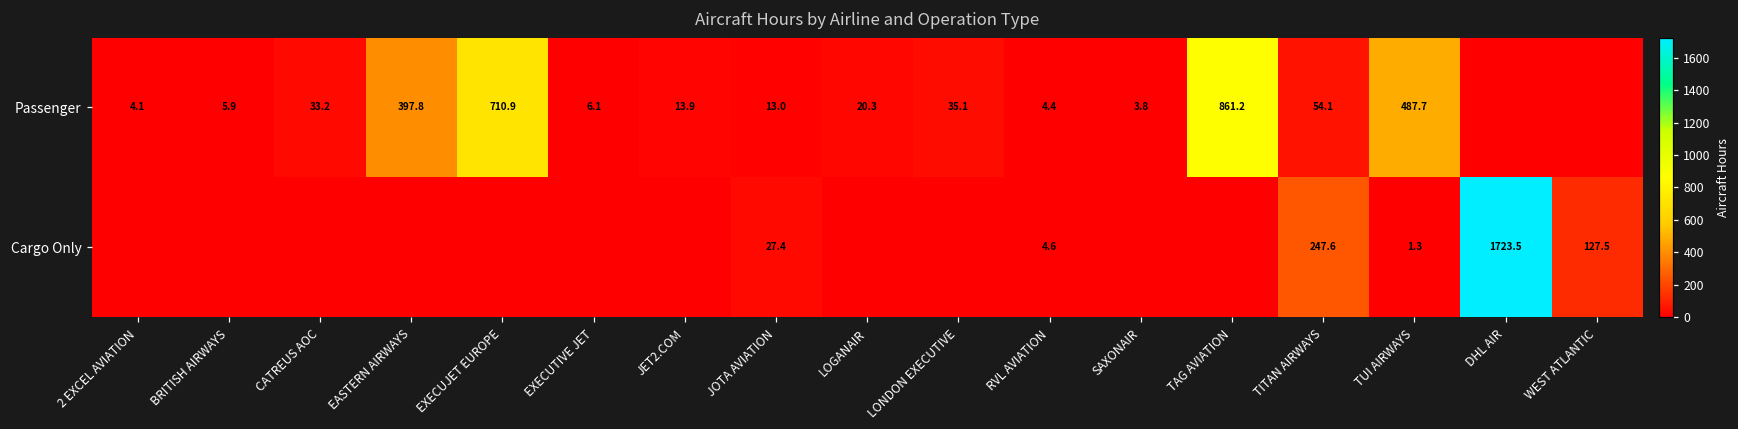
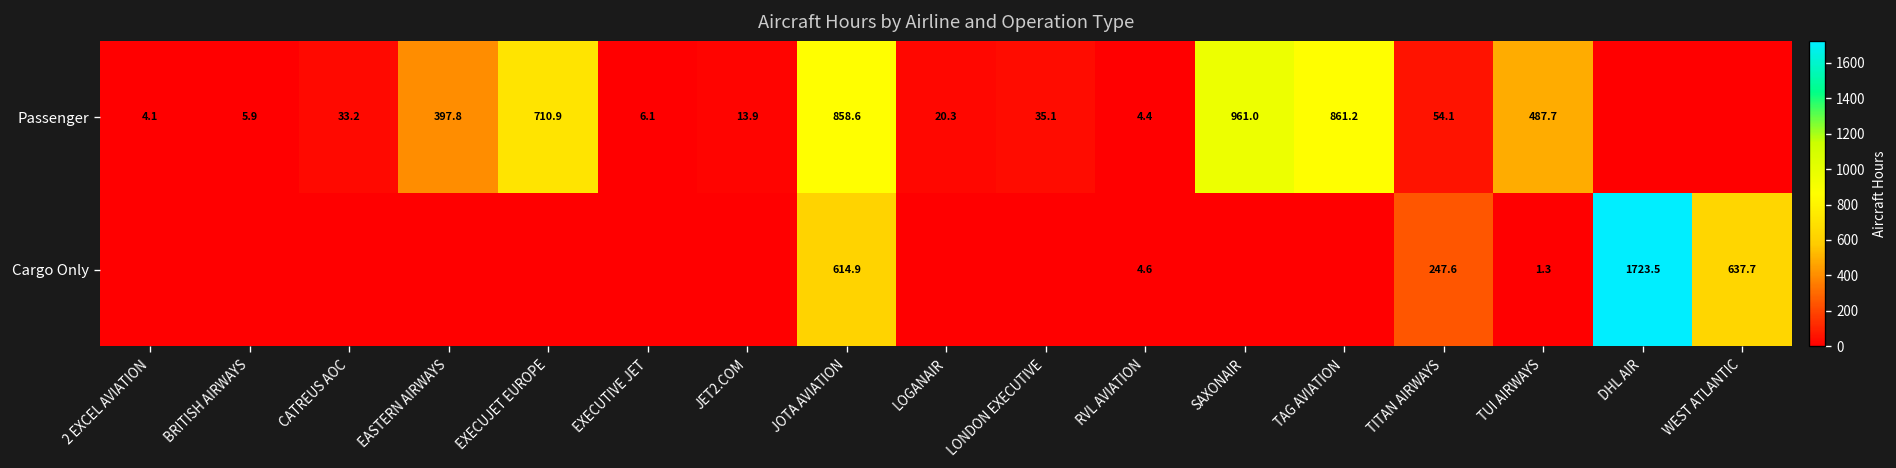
Passenger, JOTA AVIATION: 13.0 -> 858.6
Passenger, SAXONAIR: 3.8 -> 961.0
Cargo Only, JOTA AVIATION: 27.4 -> 614.9
Cargo Only, WEST ATLANTIC: 127.5 -> 637.7
